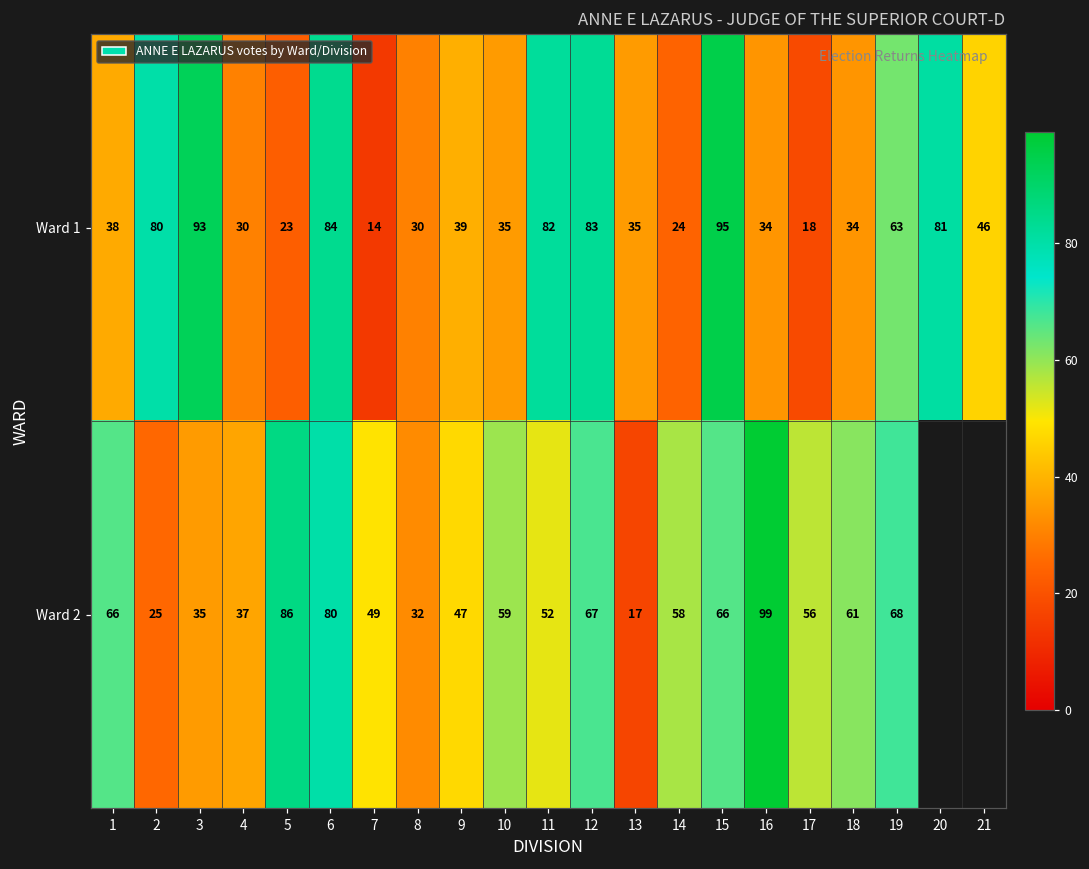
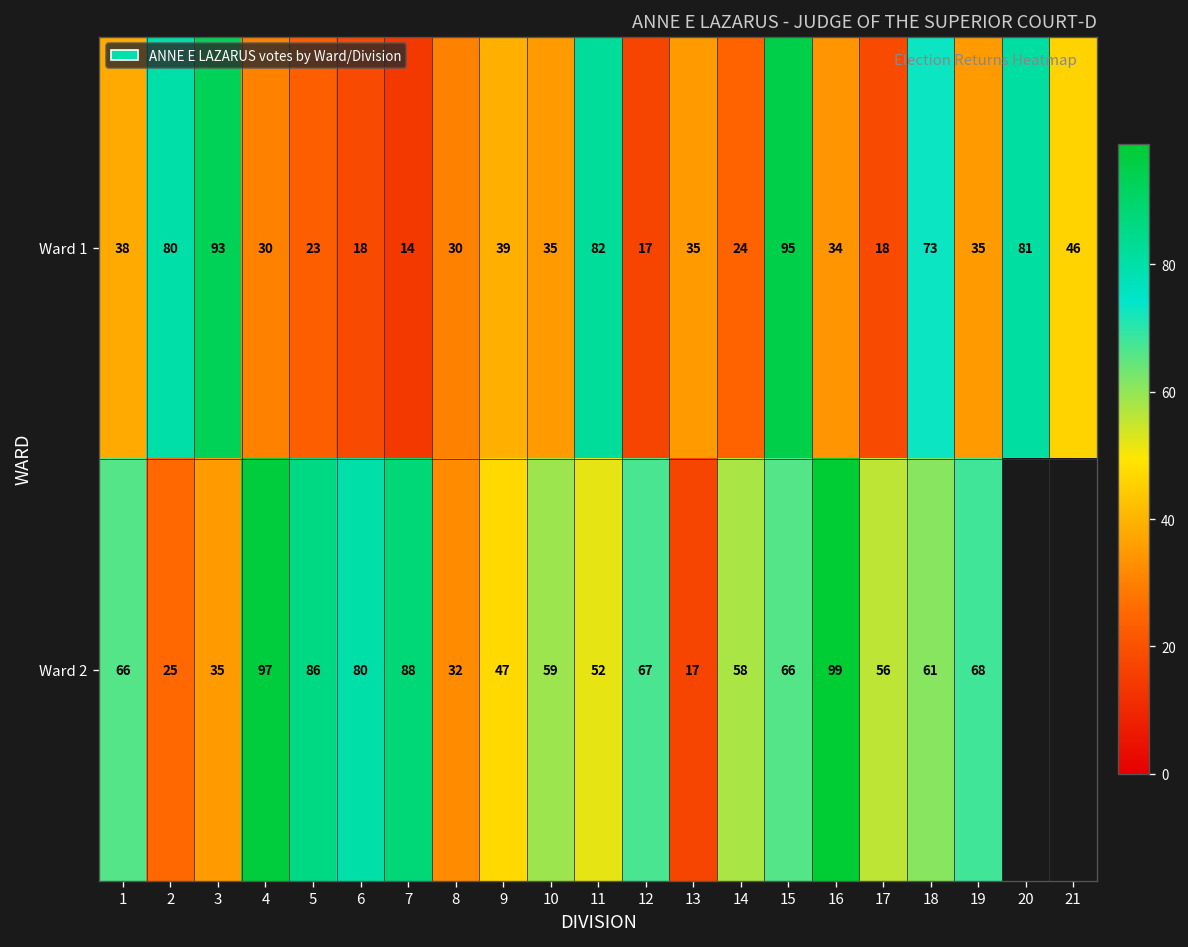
Ward 1, 6: 84 -> 18
Ward 1, 12: 83 -> 17
Ward 1, 18: 34 -> 73
Ward 1, 19: 63 -> 35
Ward 2, 4: 37 -> 97
Ward 2, 7: 49 -> 88
